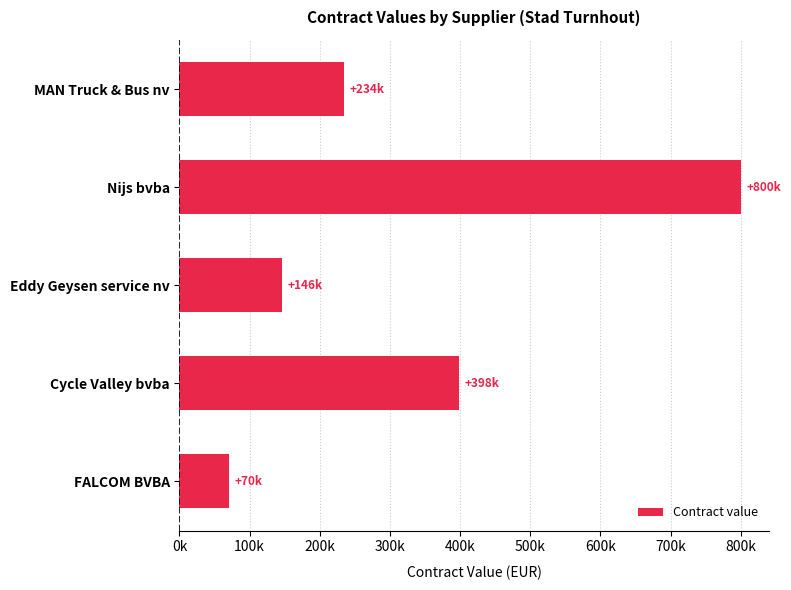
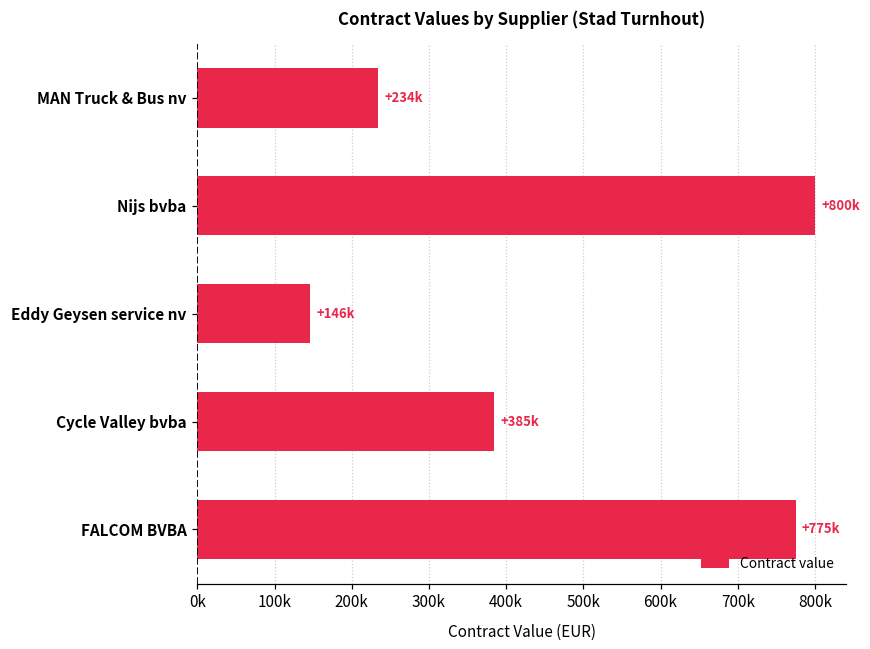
Cycle Valley bvba: +398k -> +385k
FALCOM BVBA: +70k -> +775k
